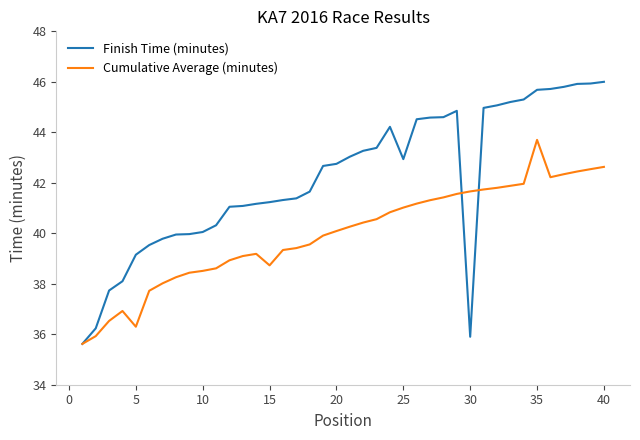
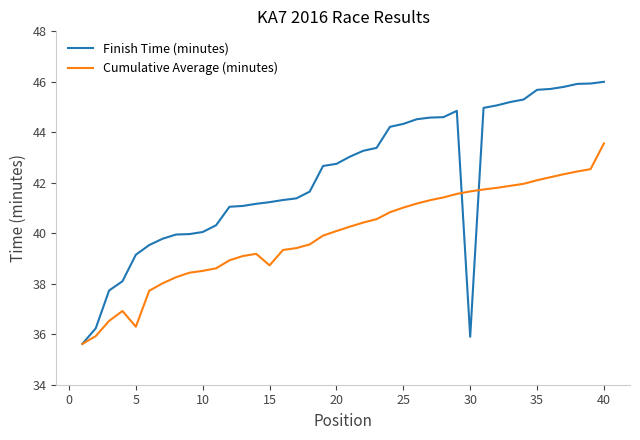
Finish Time (minutes), 25: 42.9 -> 44.3
Cumulative Average (minutes), 35: 43.7 -> 42.1
Cumulative Average (minutes), 40: 42.6 -> 43.6
